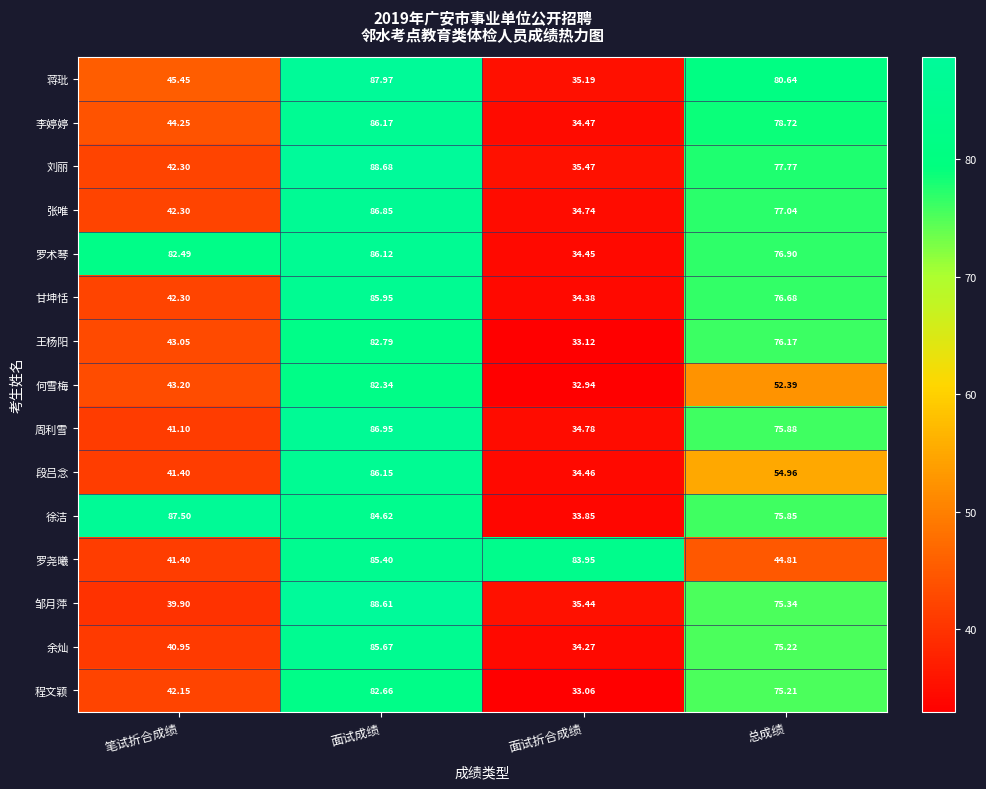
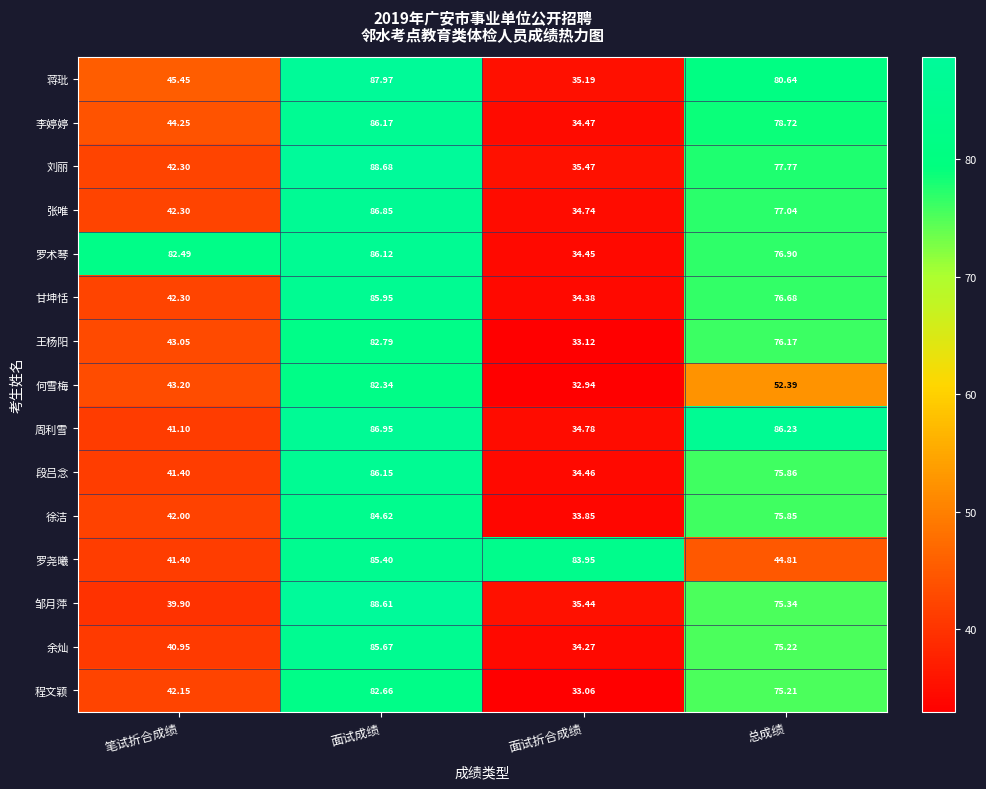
周利雪, 总成绩: 75.88 -> 86.23
段吕念, 总成绩: 54.96 -> 75.86
徐洁, 笔试折合成绩: 87.50 -> 42.00
